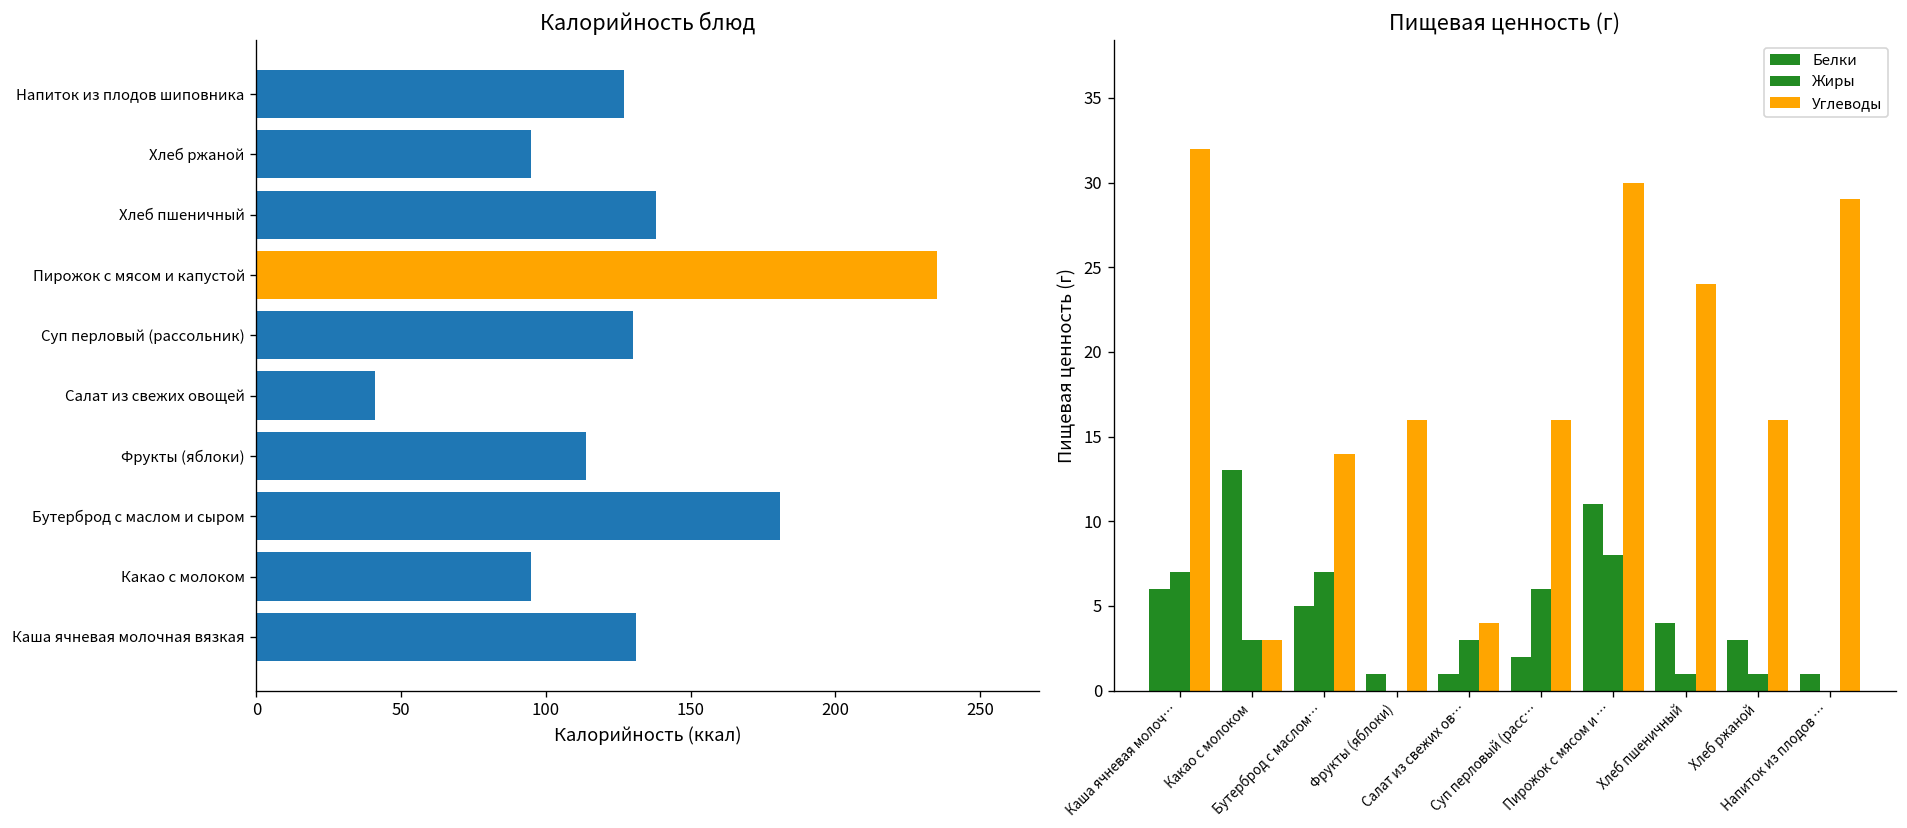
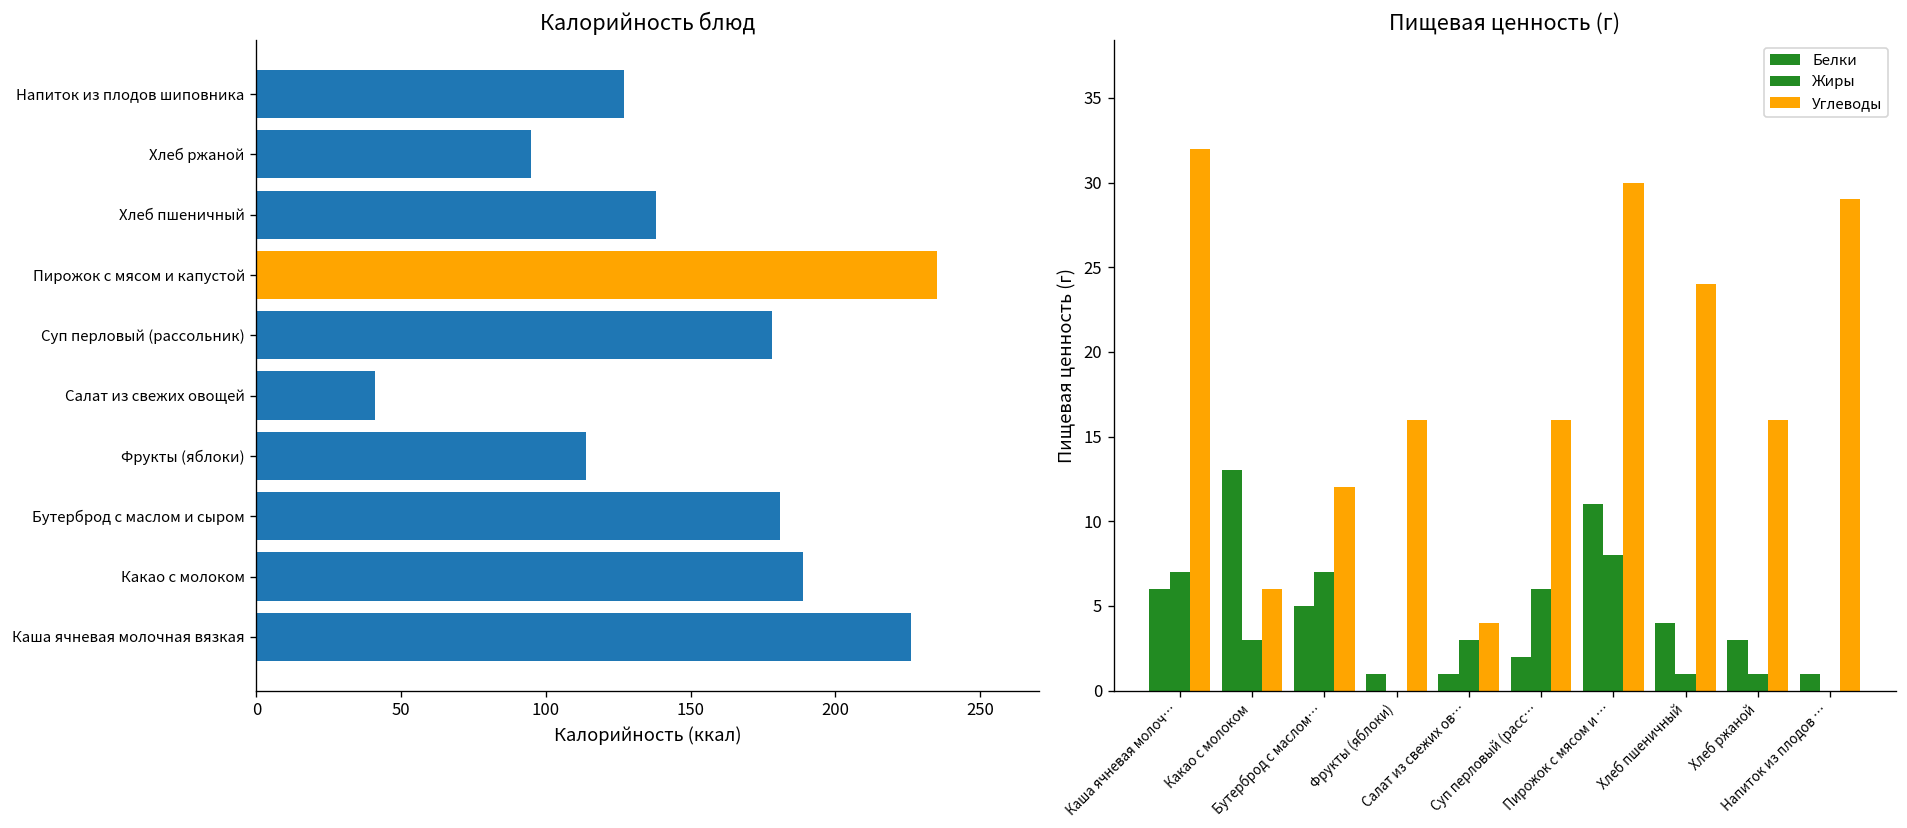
Калорийность блюд, Суп перловый (рассольник): 130 -> 178
Калорийность блюд, Какао с молоком: 95 -> 189
Калорийность блюд, Каша ячневая молочная вязкая: 131 -> 226
Пищевая ценность (г), Углеводы, Какао с молоком: 3 -> 6
Пищевая ценность (г), Углеводы, Бутерброд с маслом…: 14 -> 12
